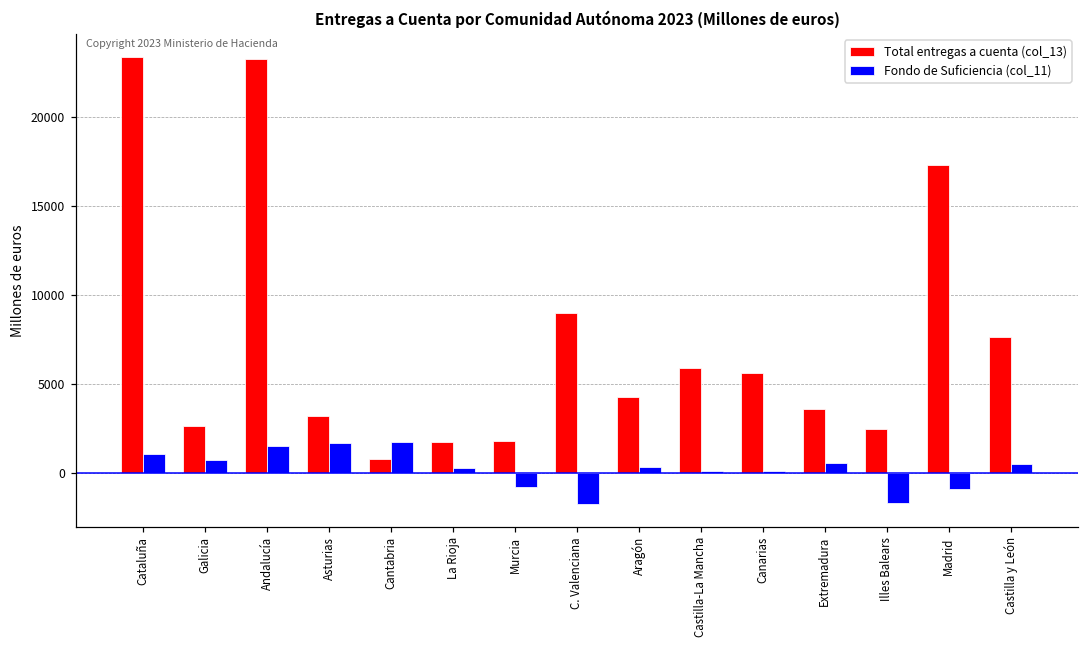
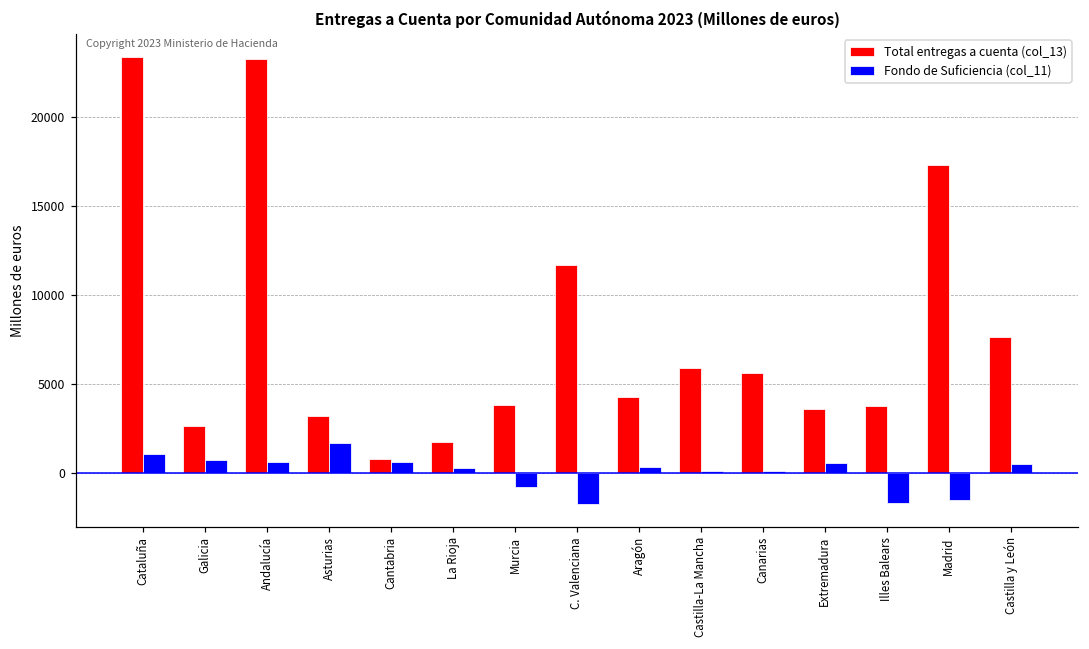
Fondo de Suficiencia (col_11), Andalucía: 1500 -> 600
Fondo de Suficiencia (col_11), Cantabria: 1800 -> 600
Total entregas a cuenta (col_13), Murcia: 1800 -> 3800
Total entregas a cuenta (col_13), C. Valenciana: 9000 -> 11700
Total entregas a cuenta (col_13), Illes Balears: 2500 -> 3700
Fondo de Suficiencia (col_11), Madrid: -900 -> -1500
